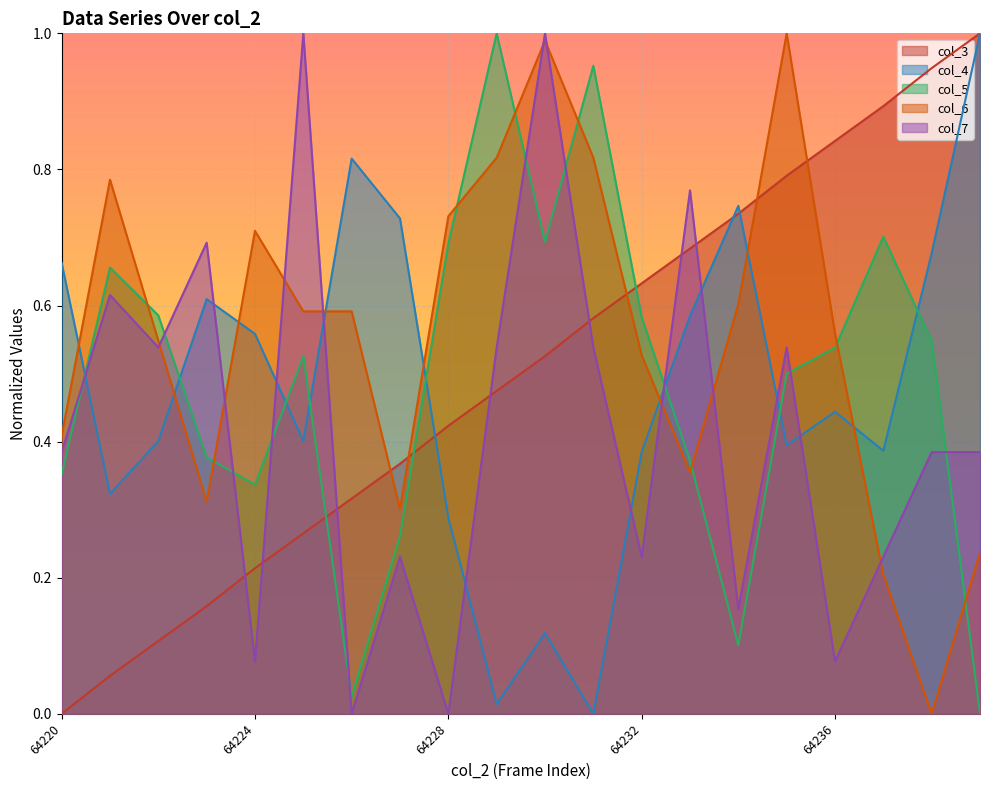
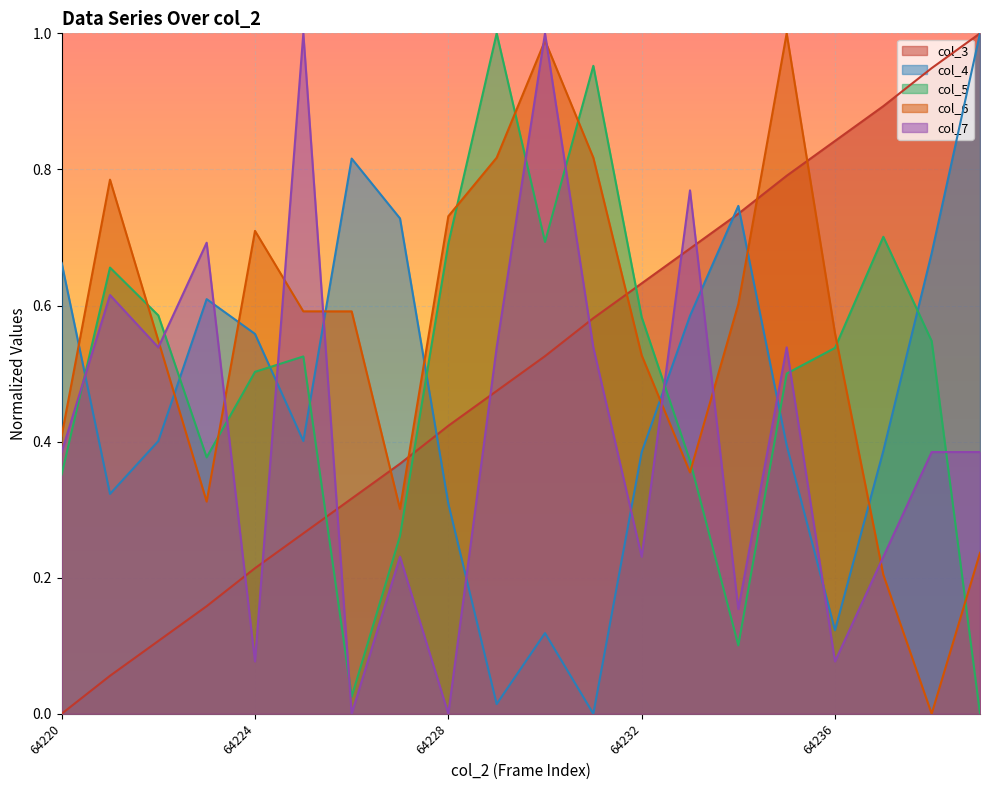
col_5, 64224: 0.34 -> 0.50
col_4, 64228: 0.29 -> 0.31
col_4, 64236: 0.44 -> 0.12
